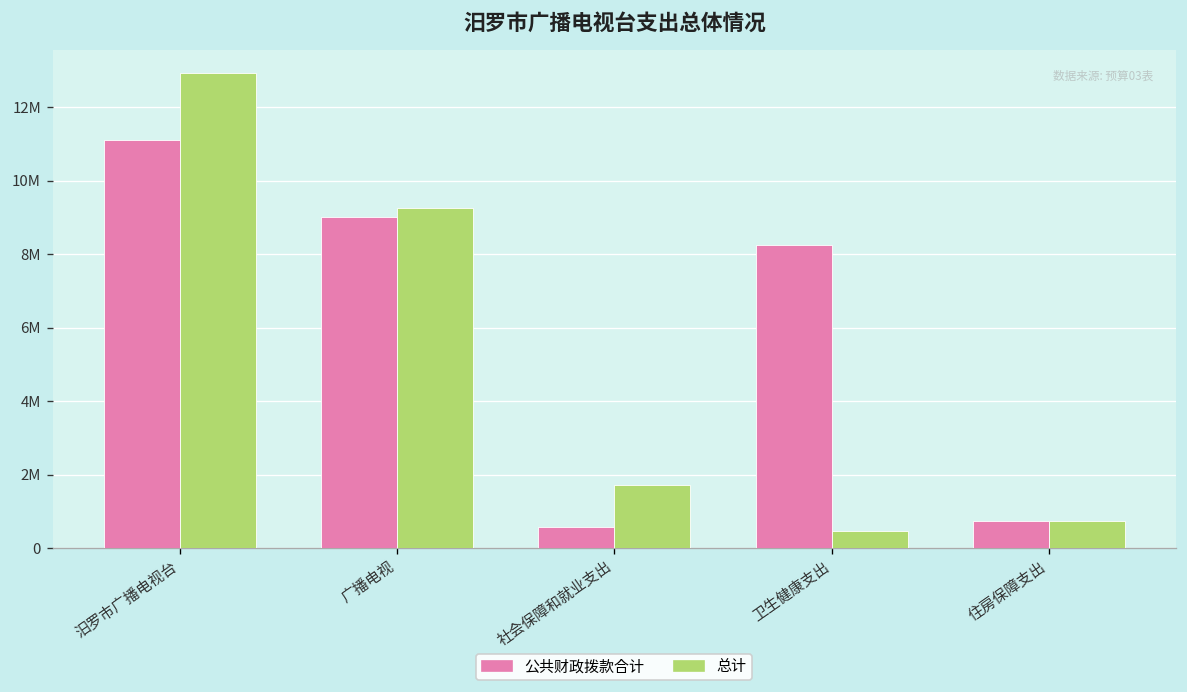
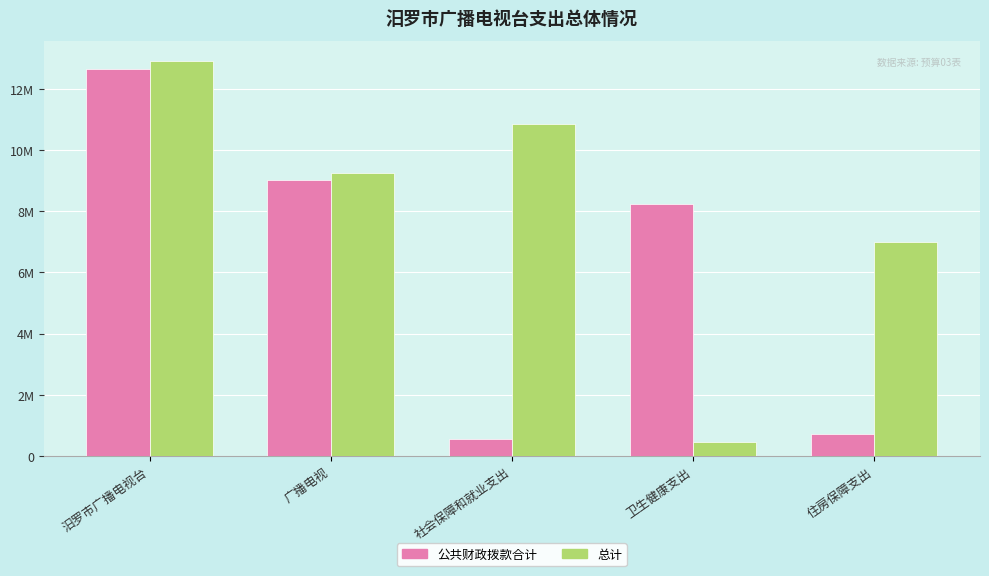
公共财政拨款合计, 汨罗市广播电视台: 11100000 -> 12600000
总计, 社会保障和就业支出: 1700000 -> 10900000
总计, 住房保障支出: 700000 -> 7000000
